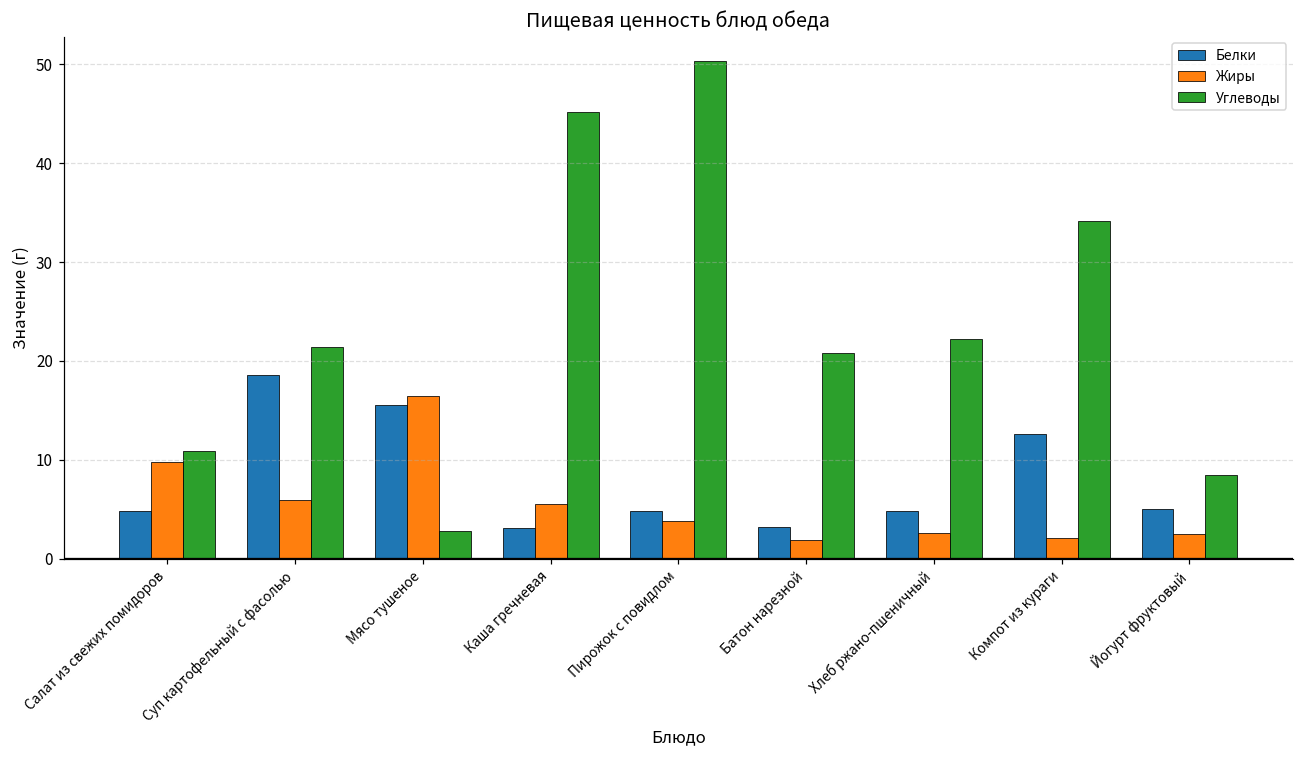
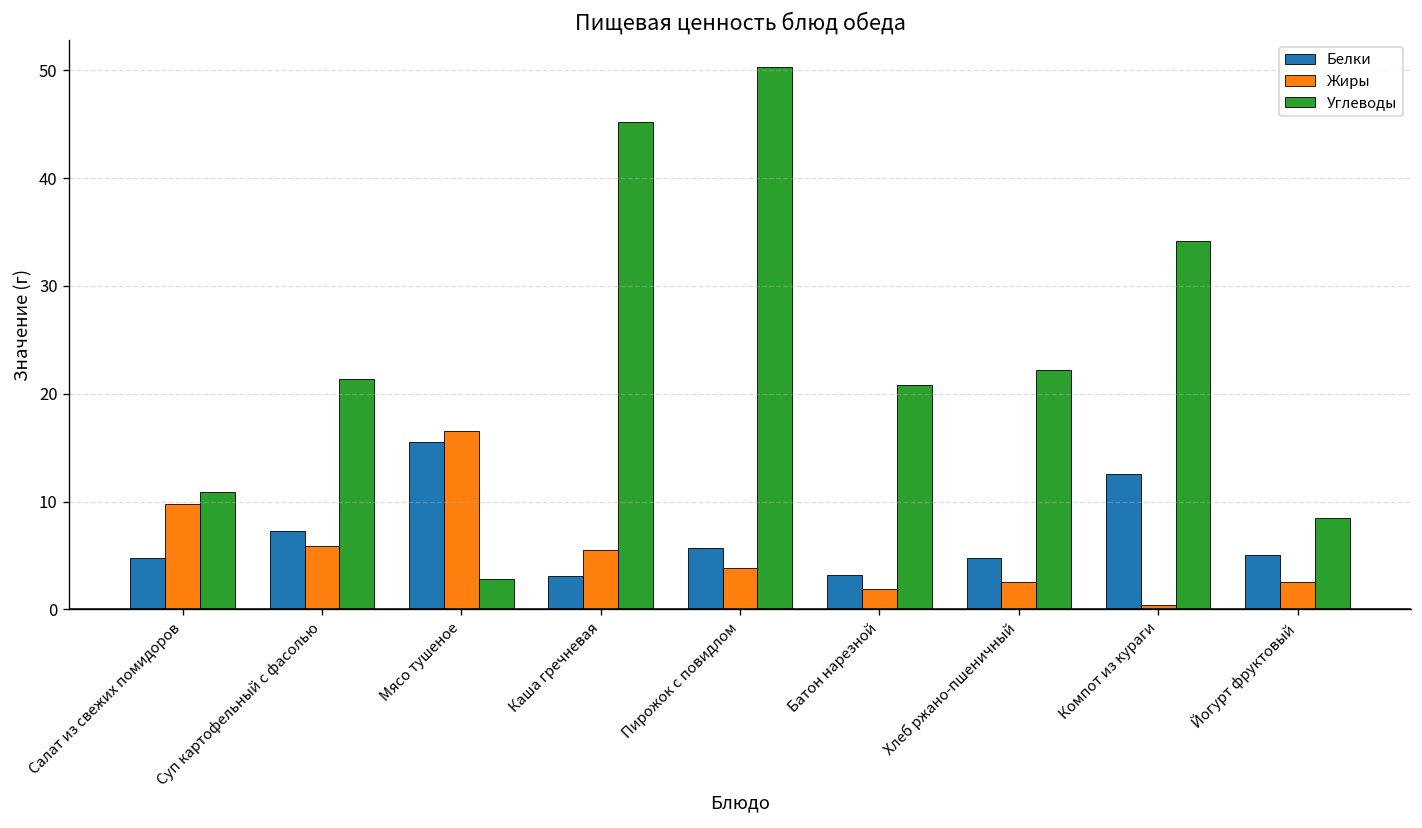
Белки, Суп картофельный с фасолью: 19 -> 7
Белки, Пирожок с повидлом: 5 -> 6
Жиры, Компот из кураги: 2 -> 0
